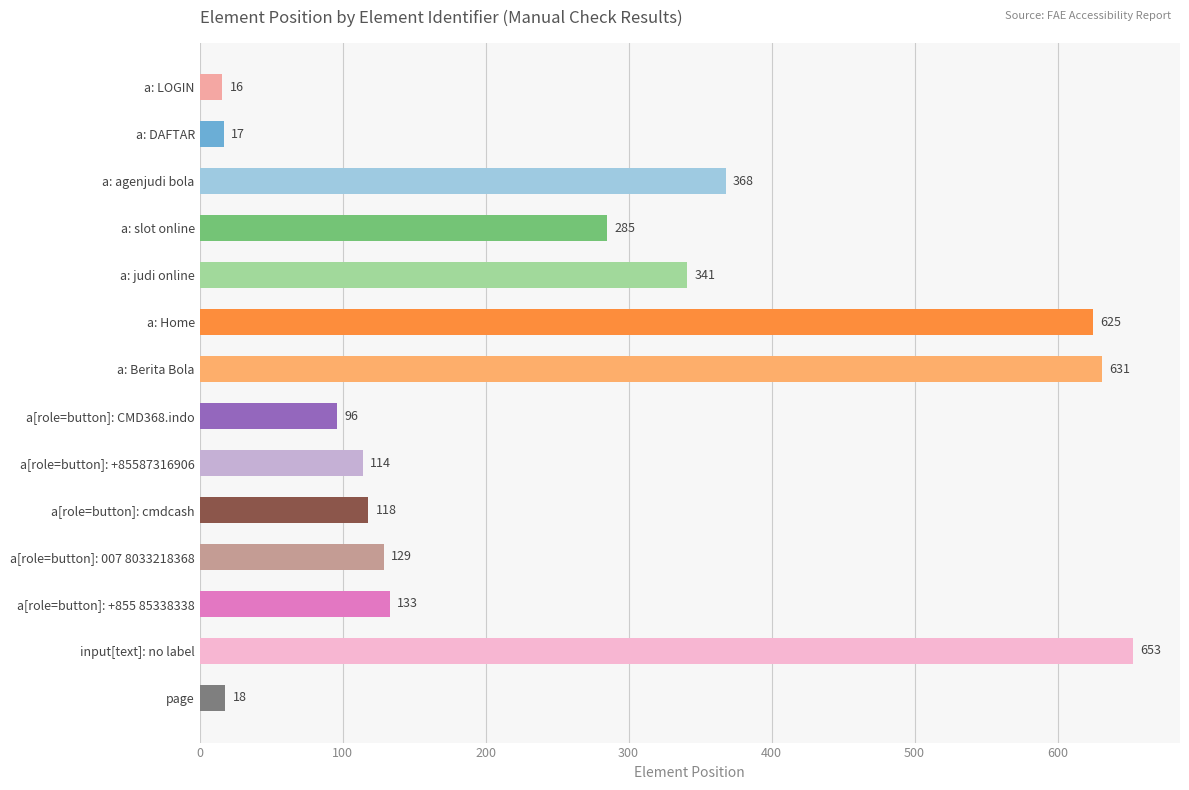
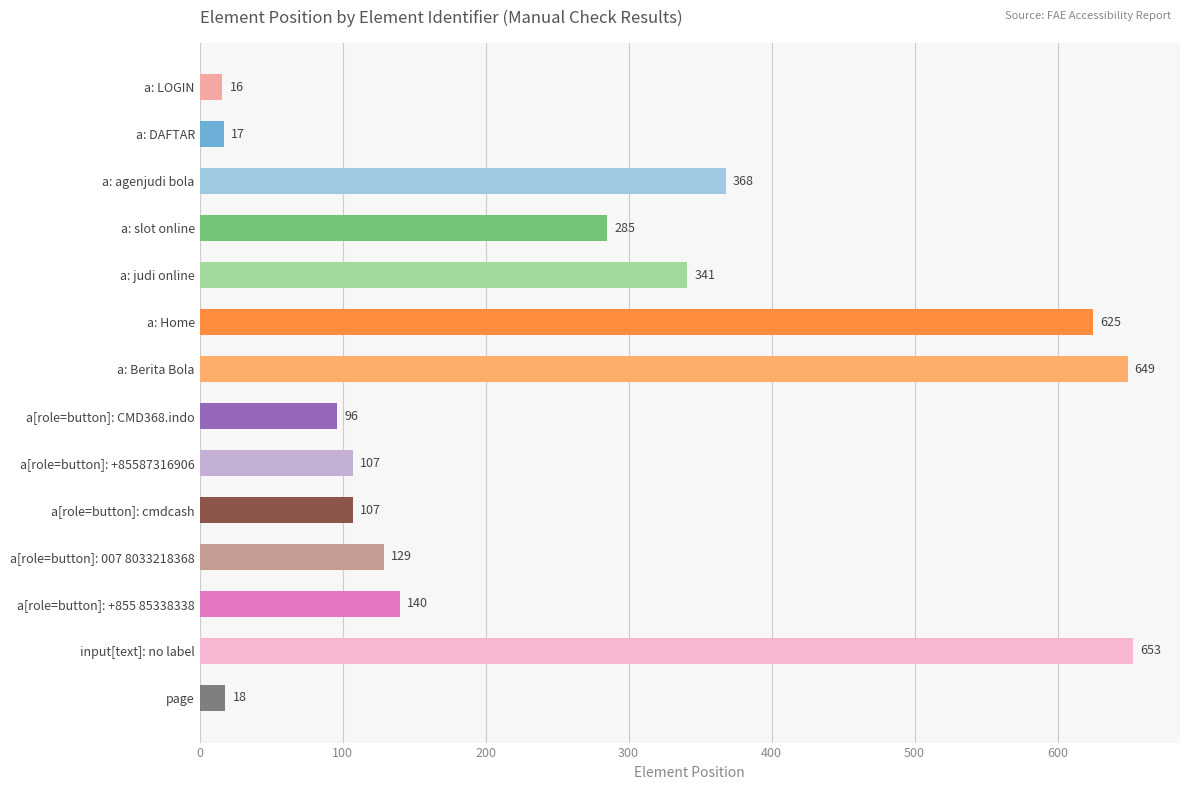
a: Berita Bola: 631 -> 649
a[role=button]: +85587316906: 114 -> 107
a[role=button]: cmdcash: 118 -> 107
a[role=button]: +855 85338338: 133 -> 140
